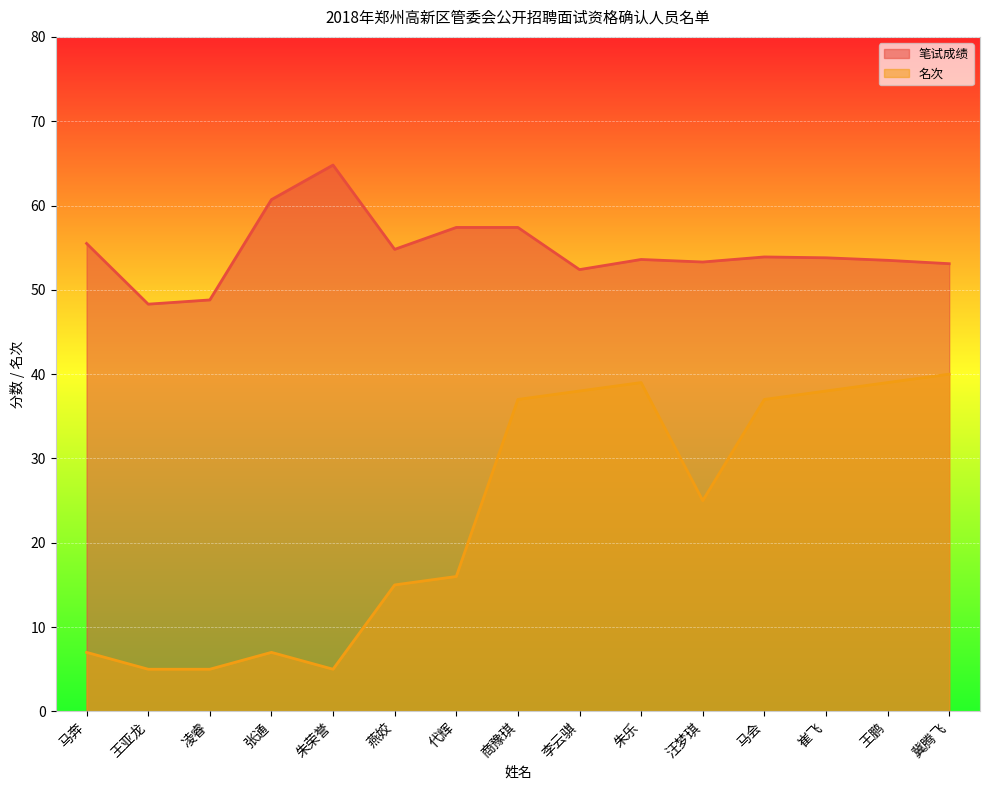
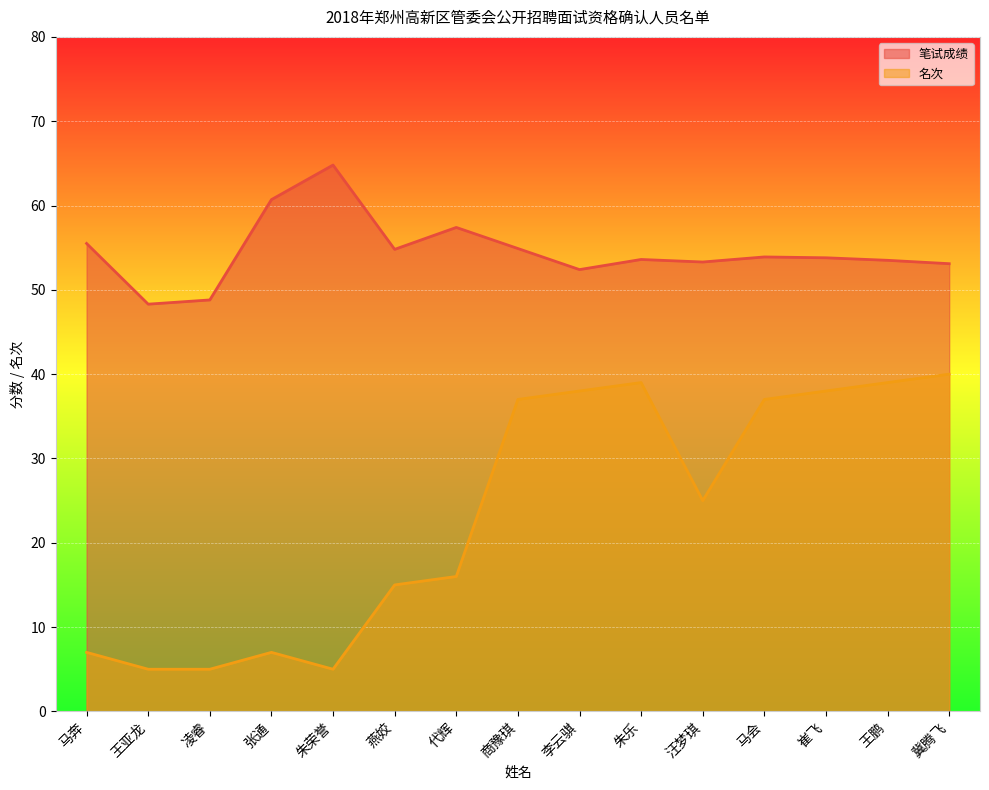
笔试成绩, 商豫琪: 57 -> 55
